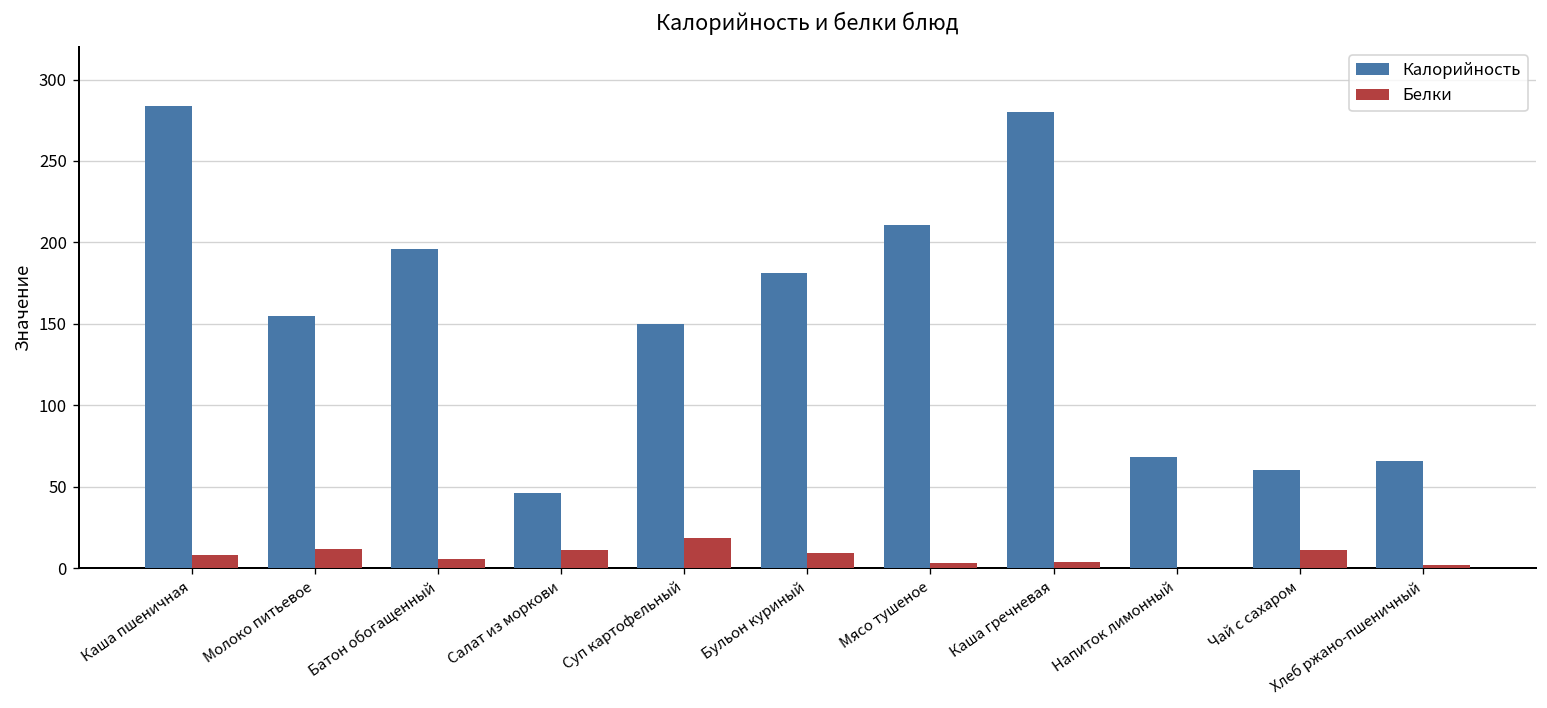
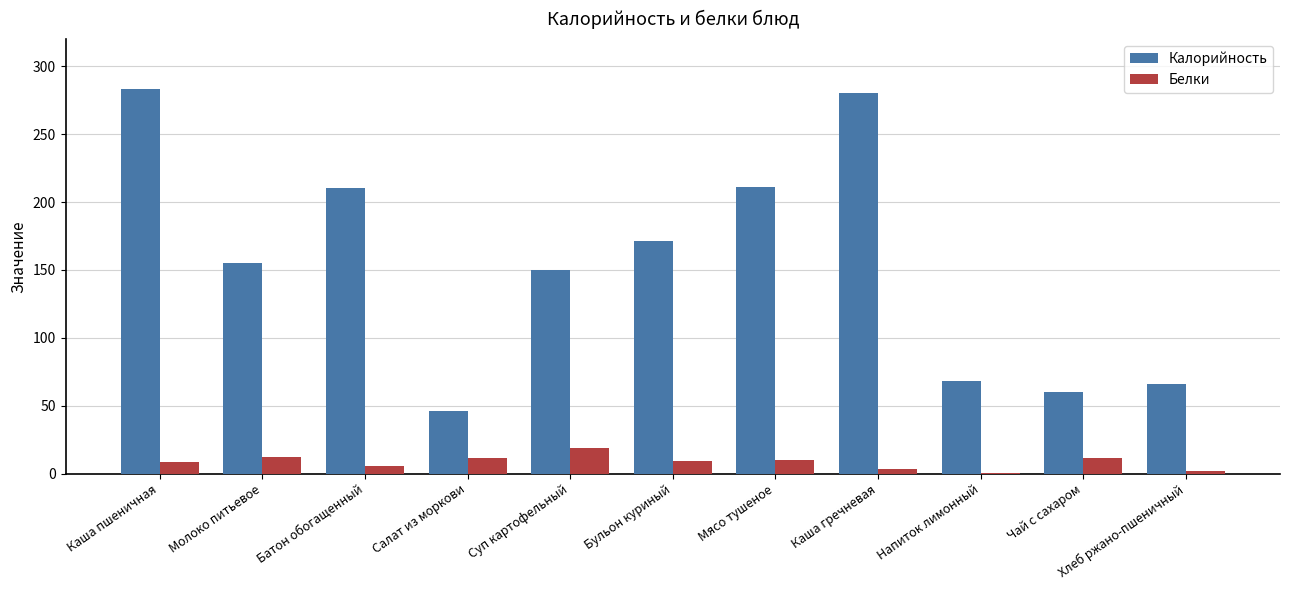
Калорийность, Батон обогащенный: 196 -> 210
Калорийность, Бульон куриный: 181 -> 172
Белки, Мясо тушеное: 3 -> 10
